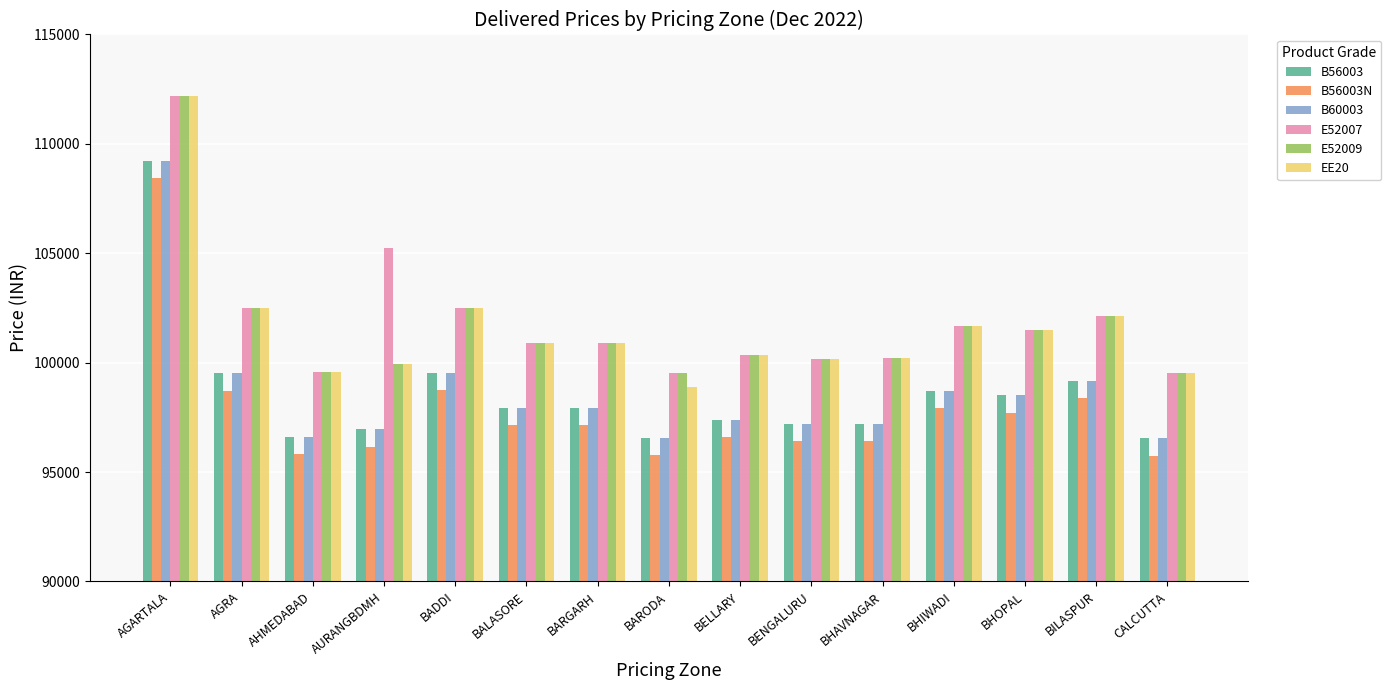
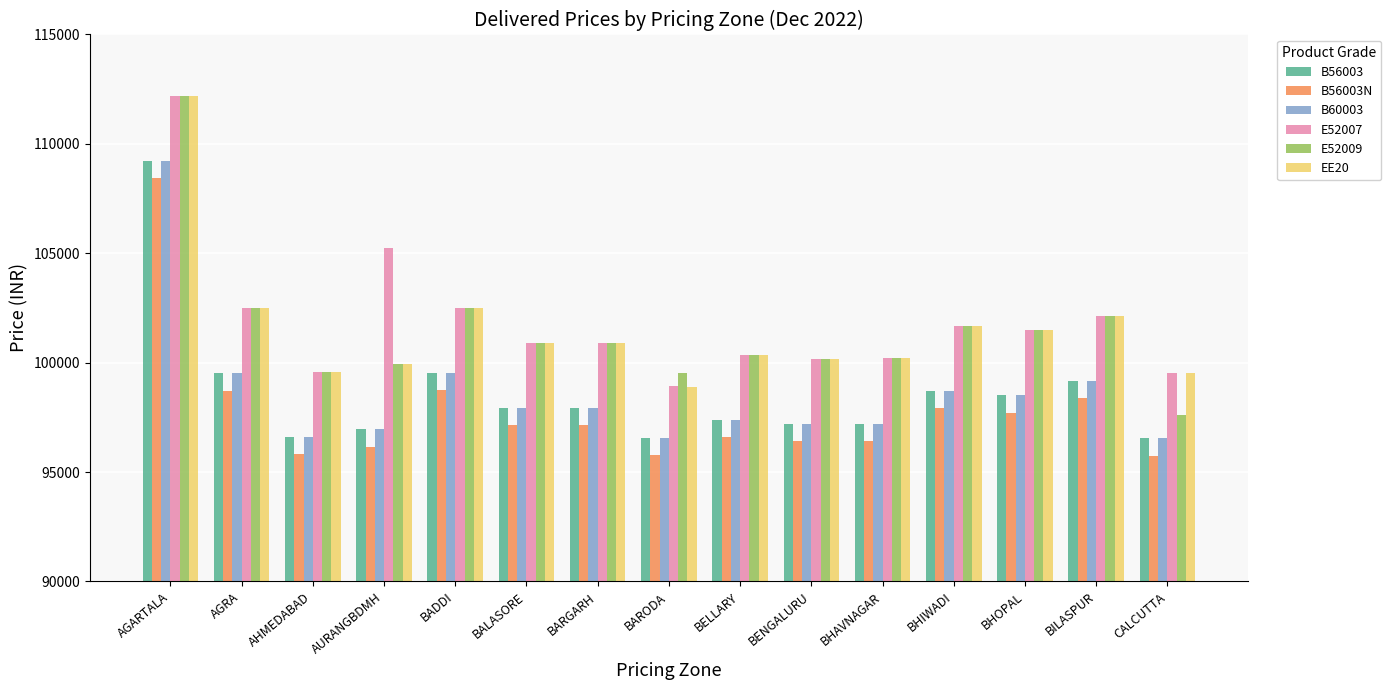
E52007, BARODA: 99500 -> 98900
E52009, CALCUTTA: 99500 -> 97600
